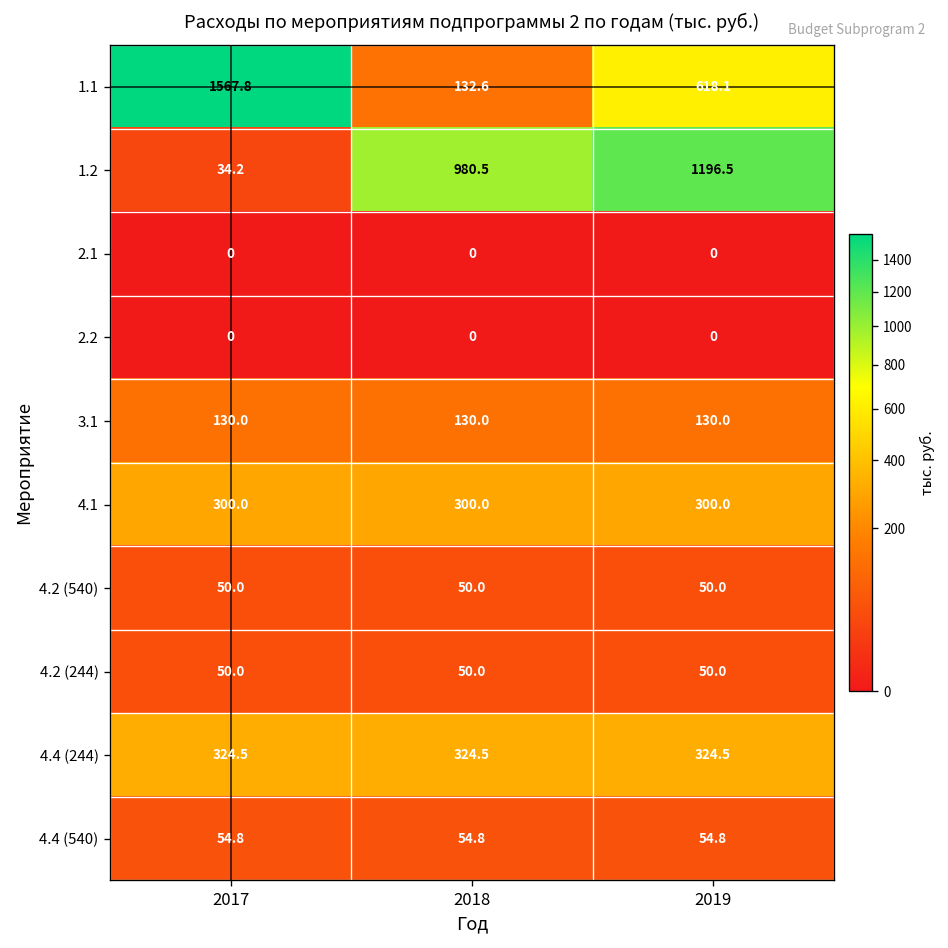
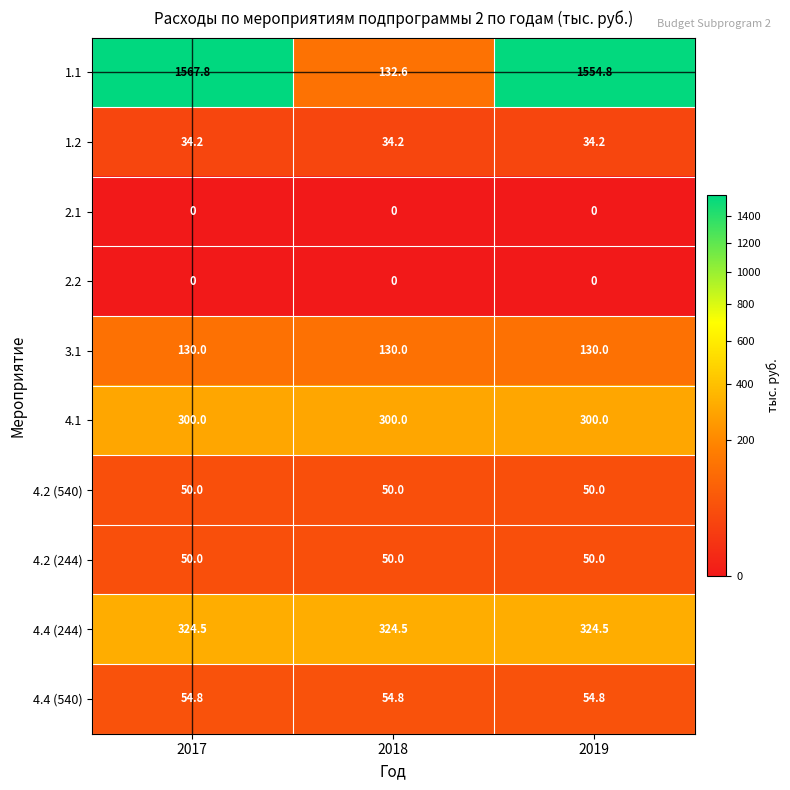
1.1, 2019: 618.1 -> 1554.8
1.2, 2018: 980.5 -> 34.2
1.2, 2019: 1196.5 -> 34.2
